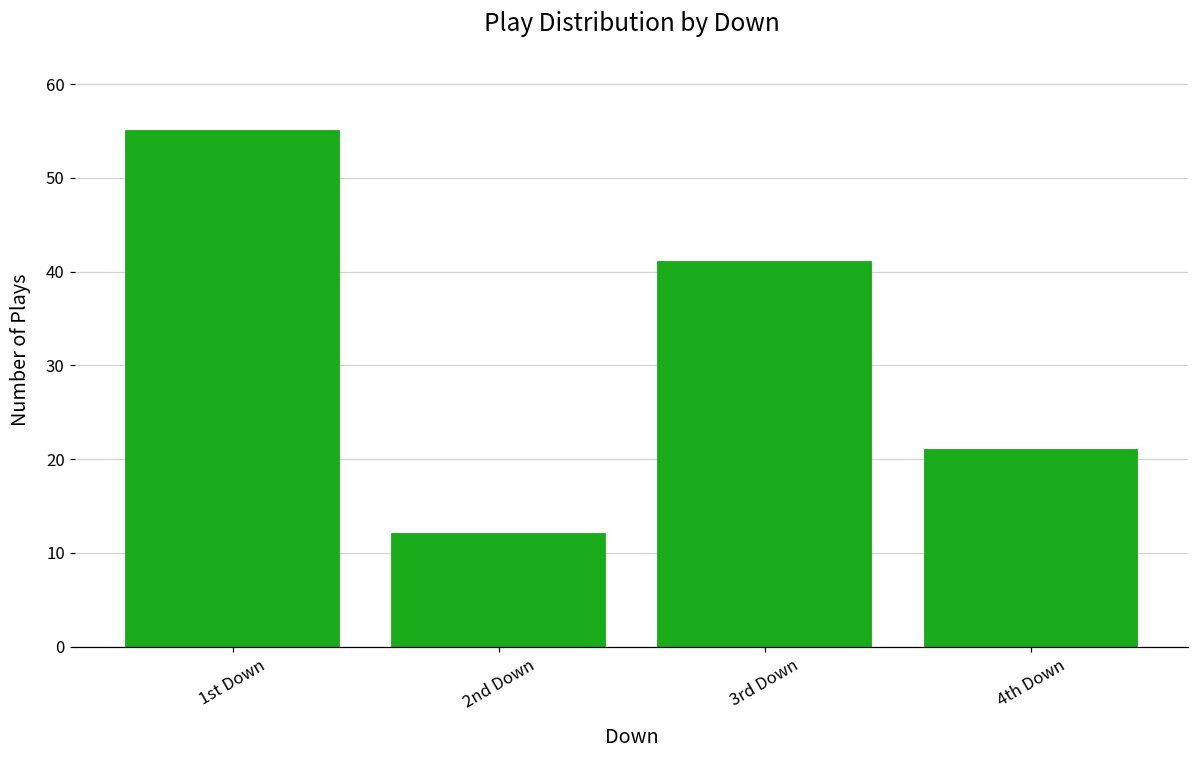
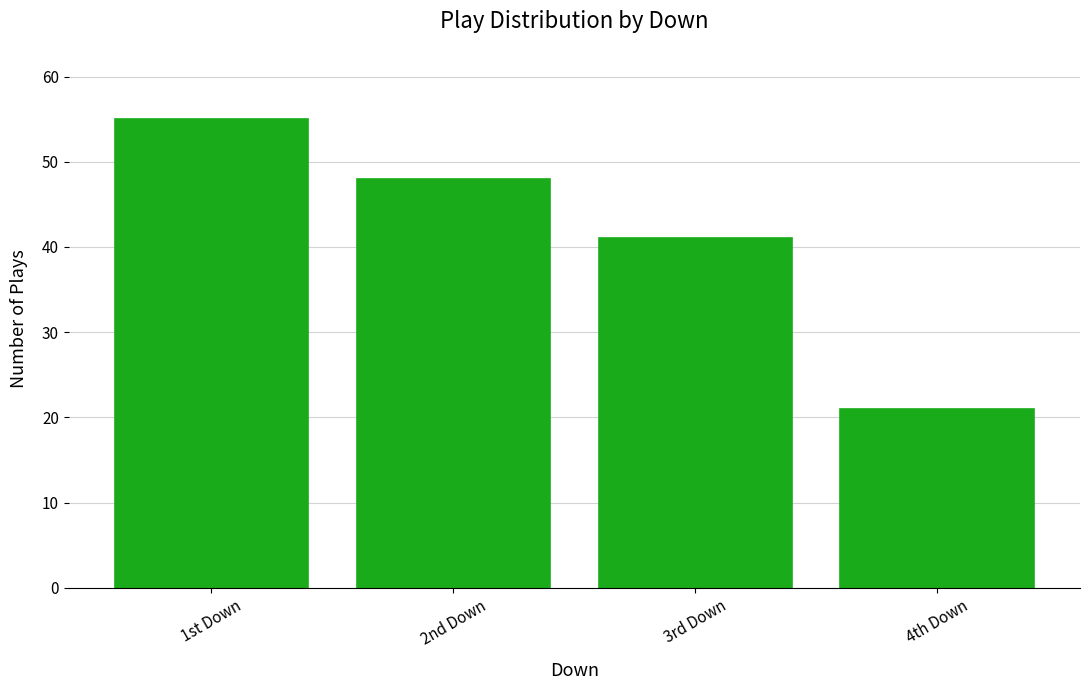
2nd Down: 12 -> 48
